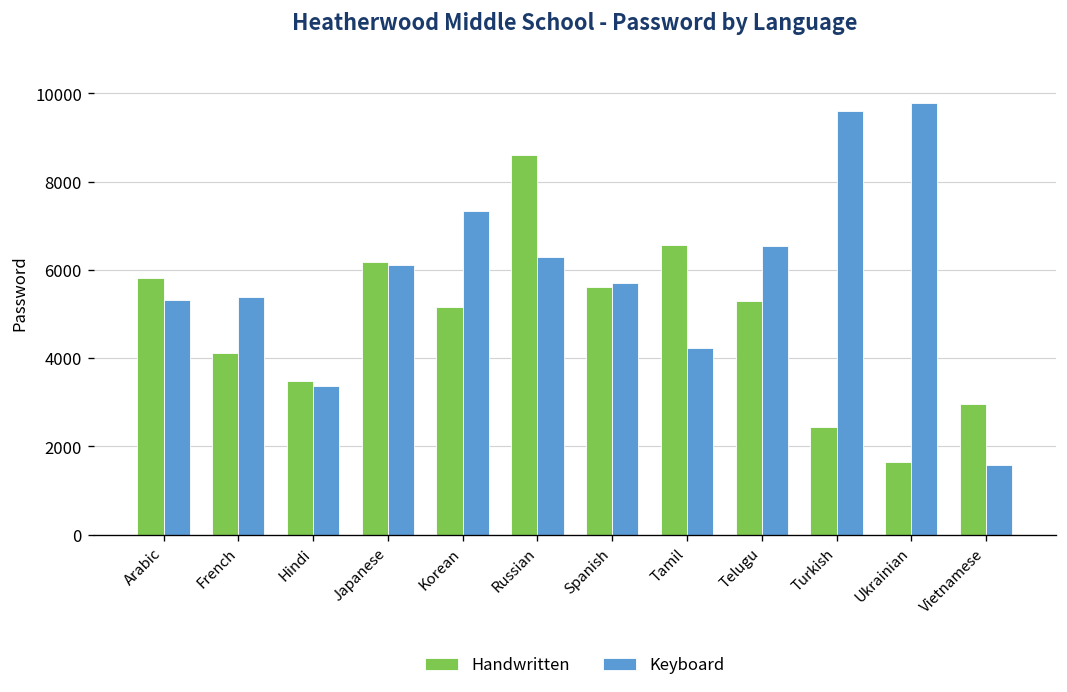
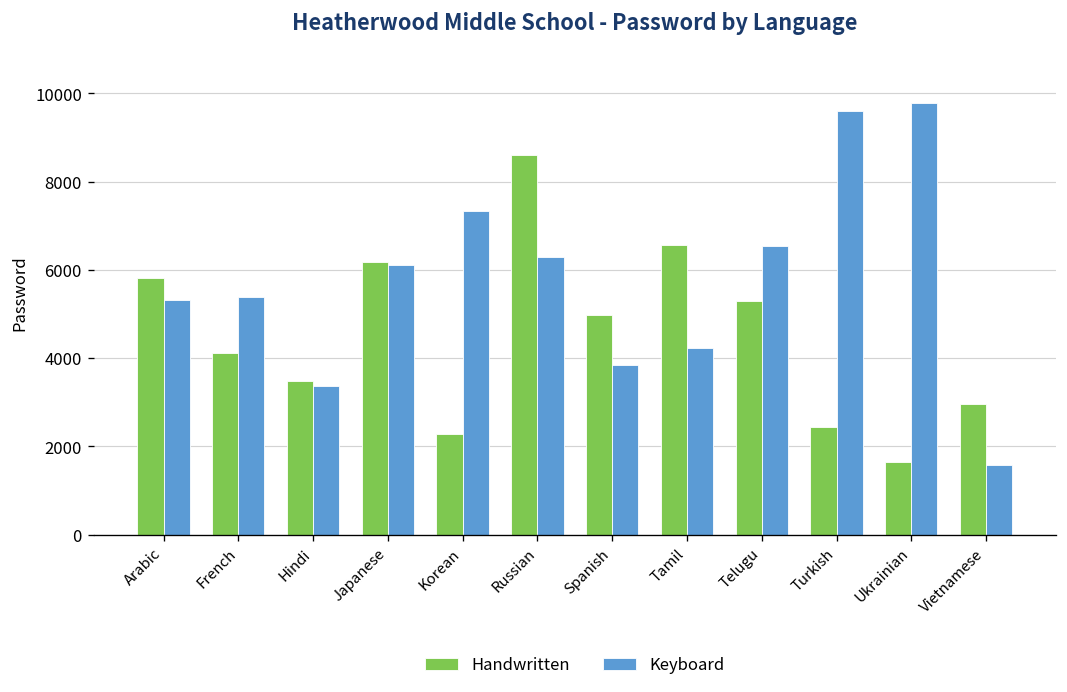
Handwritten, Korean: 5200 -> 2300
Handwritten, Spanish: 5600 -> 5000
Keyboard, Spanish: 5700 -> 3800
